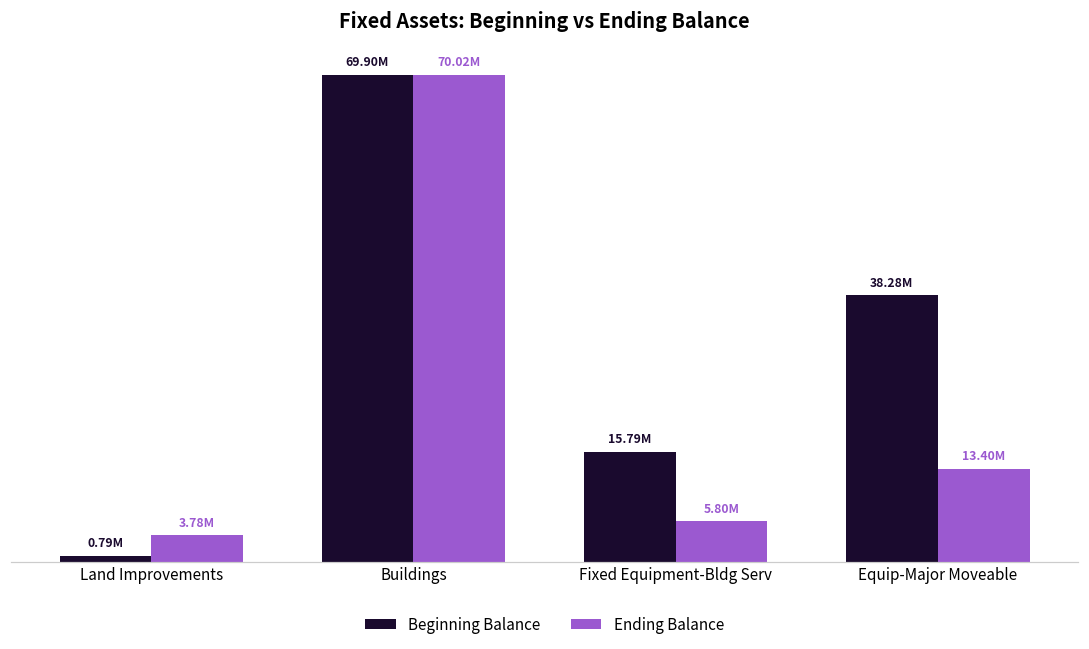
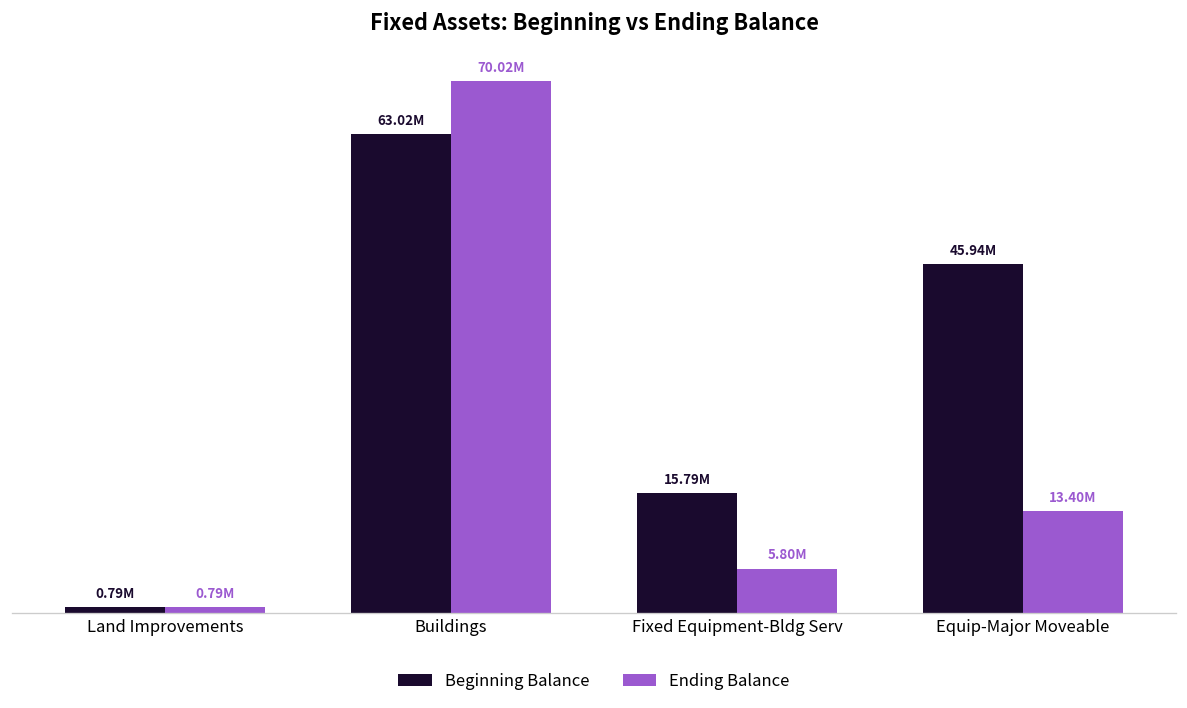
Ending Balance, Land Improvements: 3.78M -> 0.79M
Beginning Balance, Buildings: 69.90M -> 63.02M
Beginning Balance, Equip-Major Moveable: 38.28M -> 45.94M
